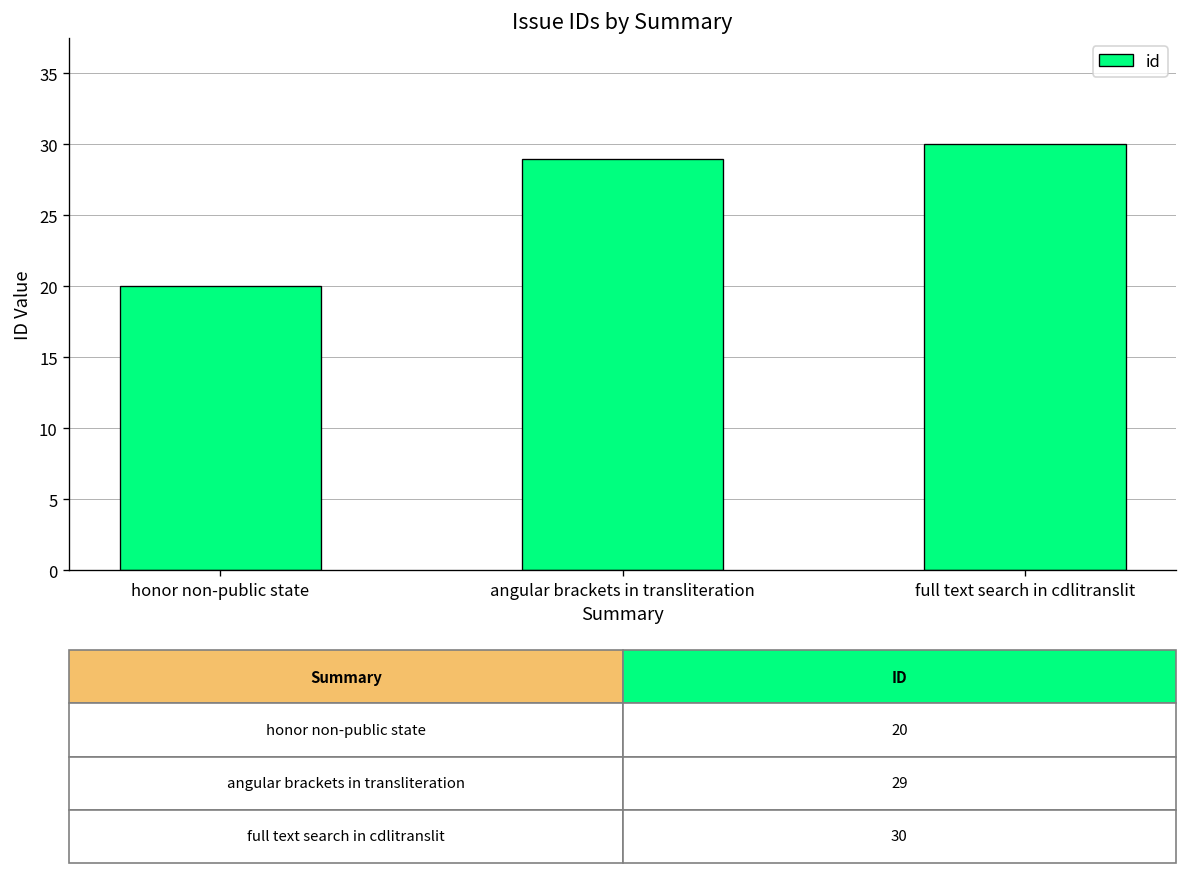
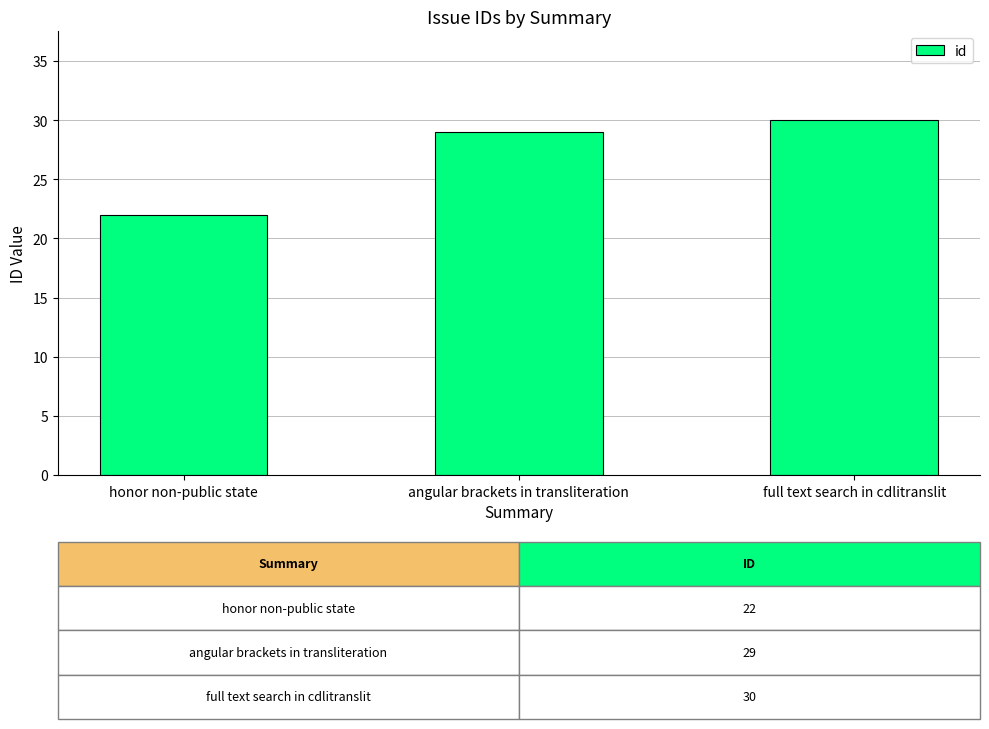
honor non-public state: 20 -> 22
